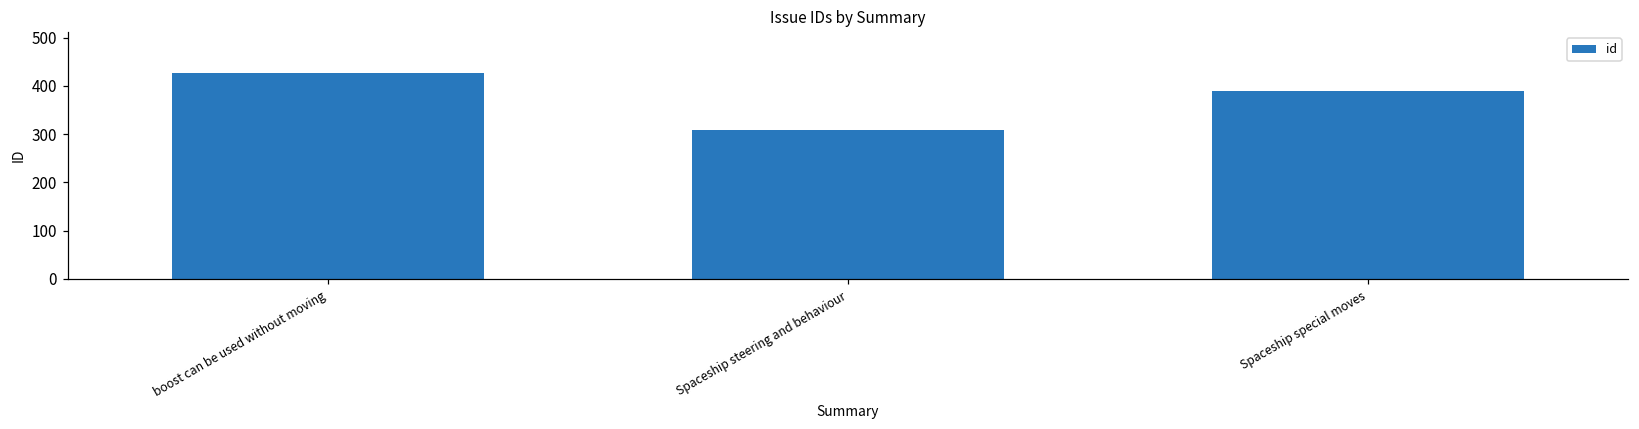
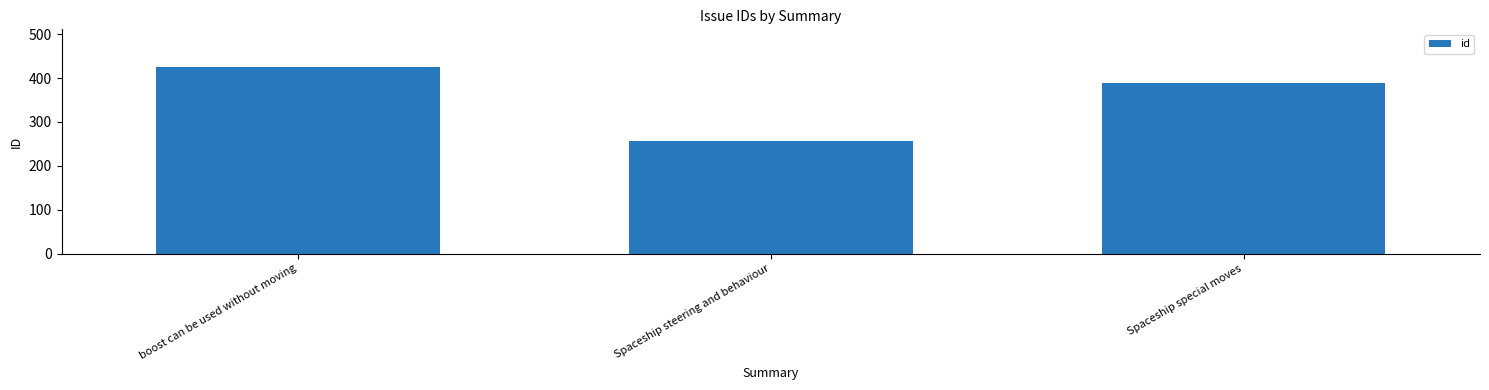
Spaceship steering and behaviour: 310 -> 260
